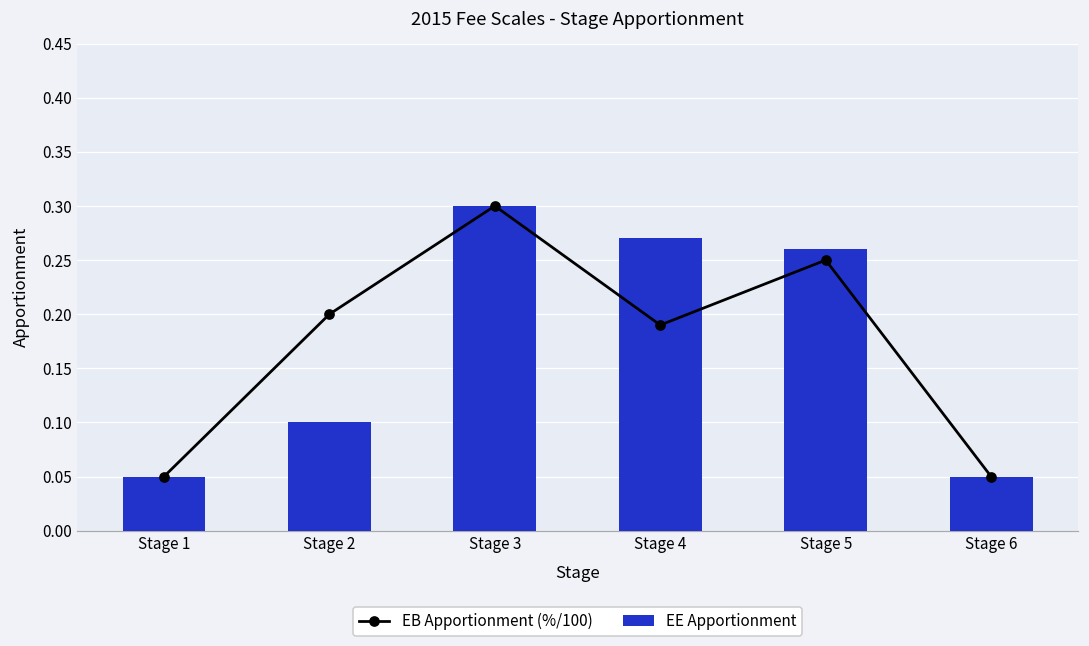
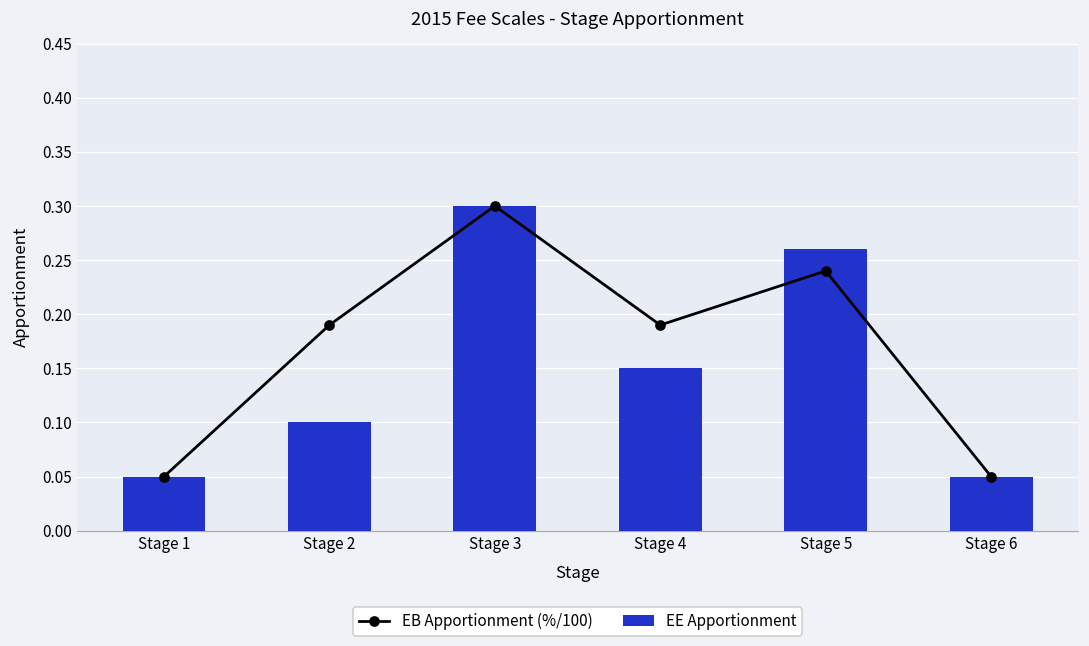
EB Apportionment (%/100), Stage 2: 0.20 -> 0.19
EE Apportionment, Stage 4: 0.27 -> 0.15
EB Apportionment (%/100), Stage 5: 0.25 -> 0.24
